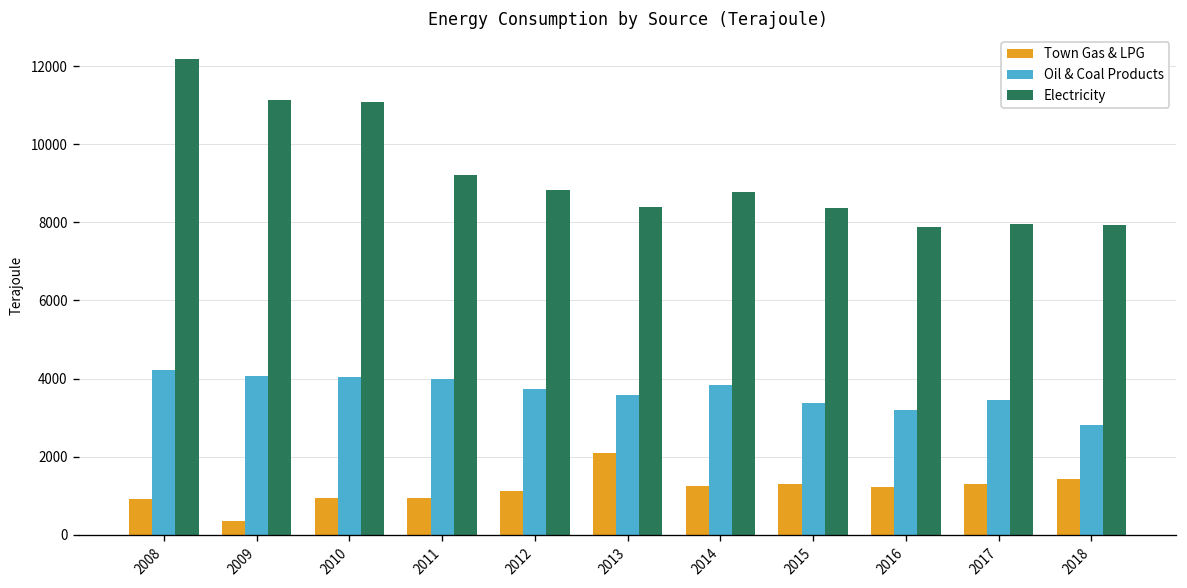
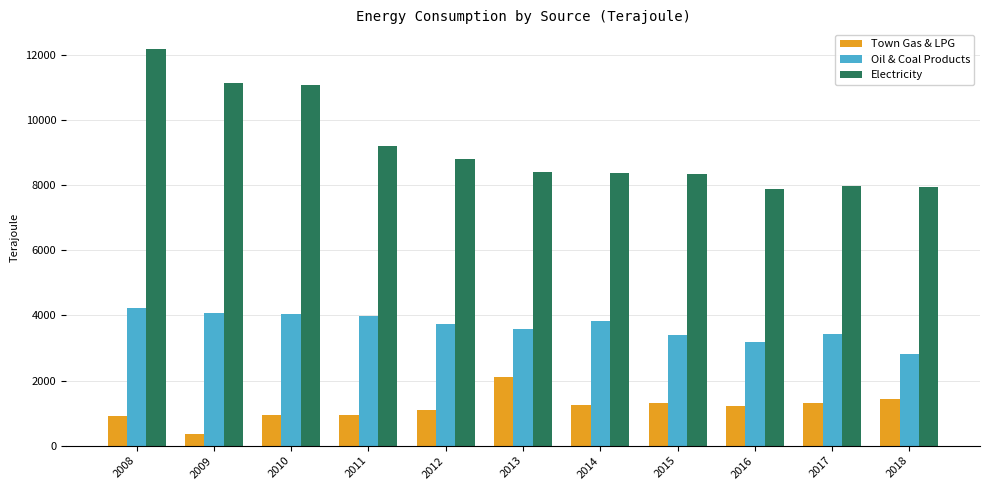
Electricity, 2014: 8800 -> 8400
